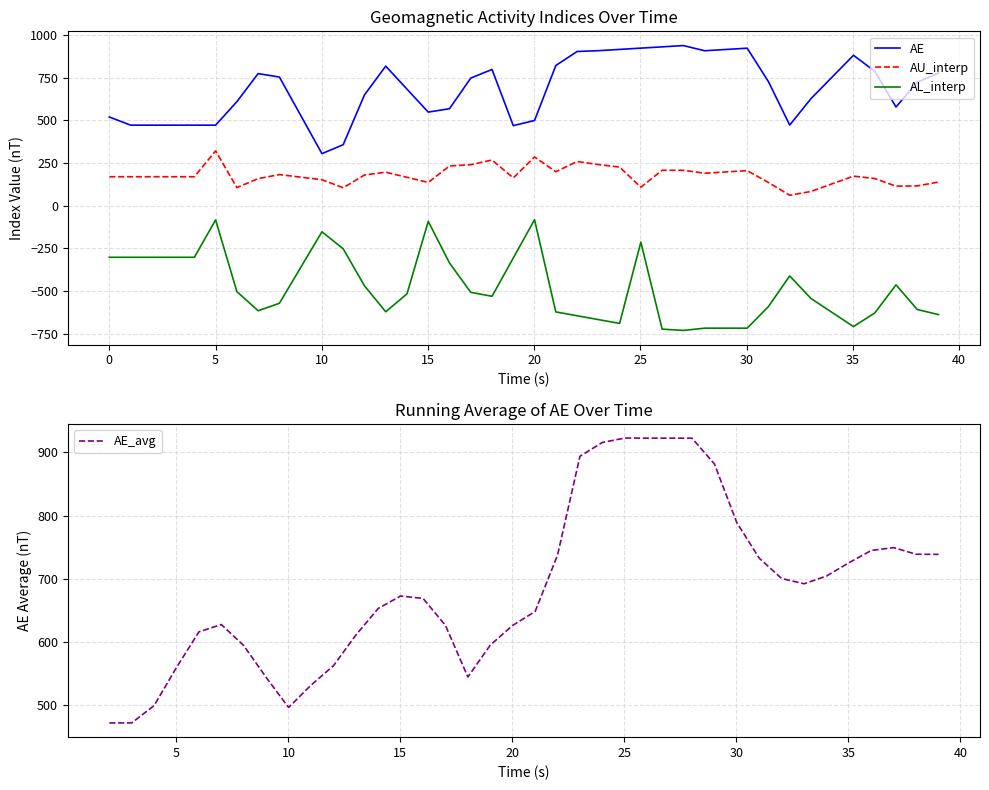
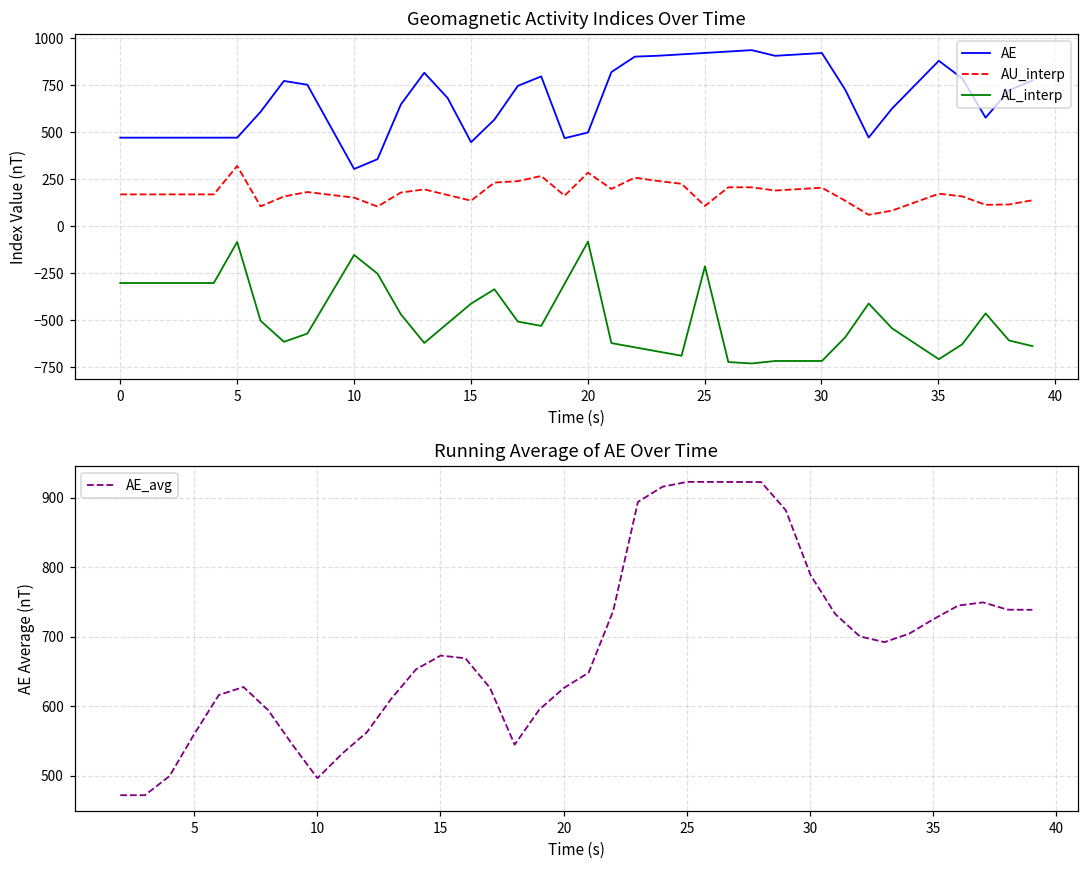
Geomagnetic Activity Indices Over Time, AE, 0: 520 -> 470
Geomagnetic Activity Indices Over Time, AE, 15: 550 -> 450
Geomagnetic Activity Indices Over Time, AL_interp, 15: -90 -> -410
